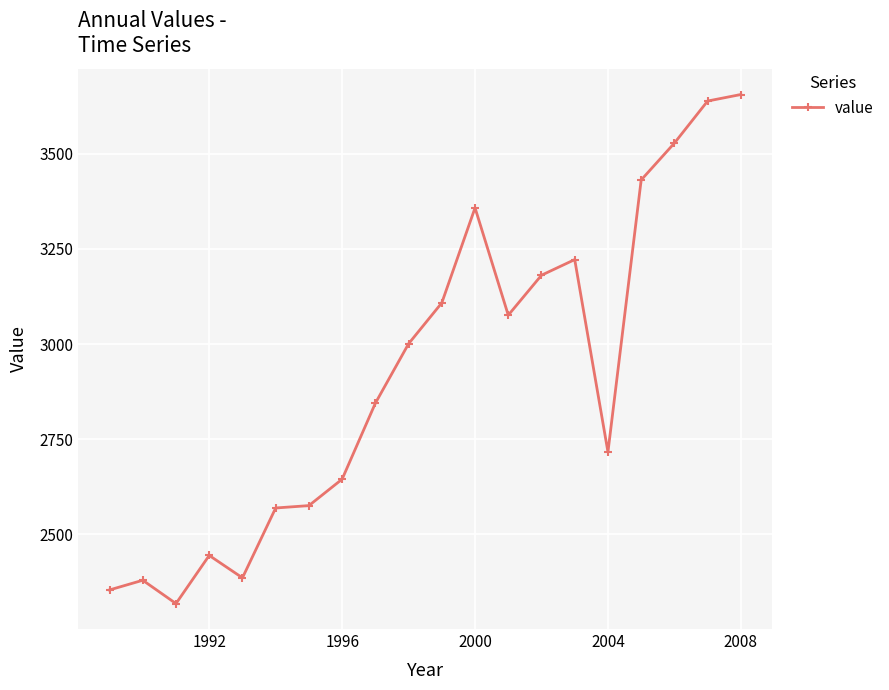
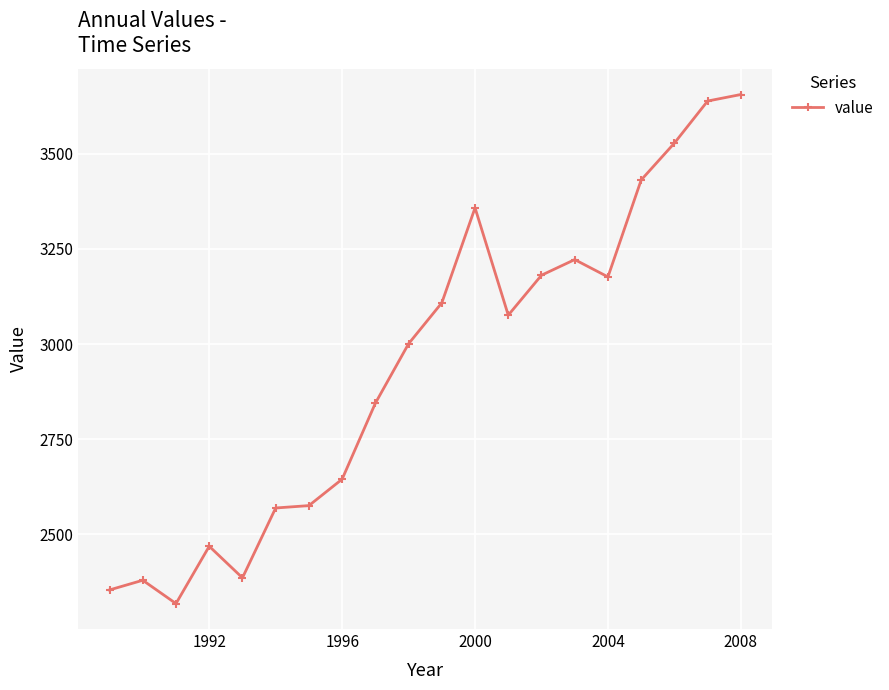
1992: 2440 -> 2470
2004: 2720 -> 3180
